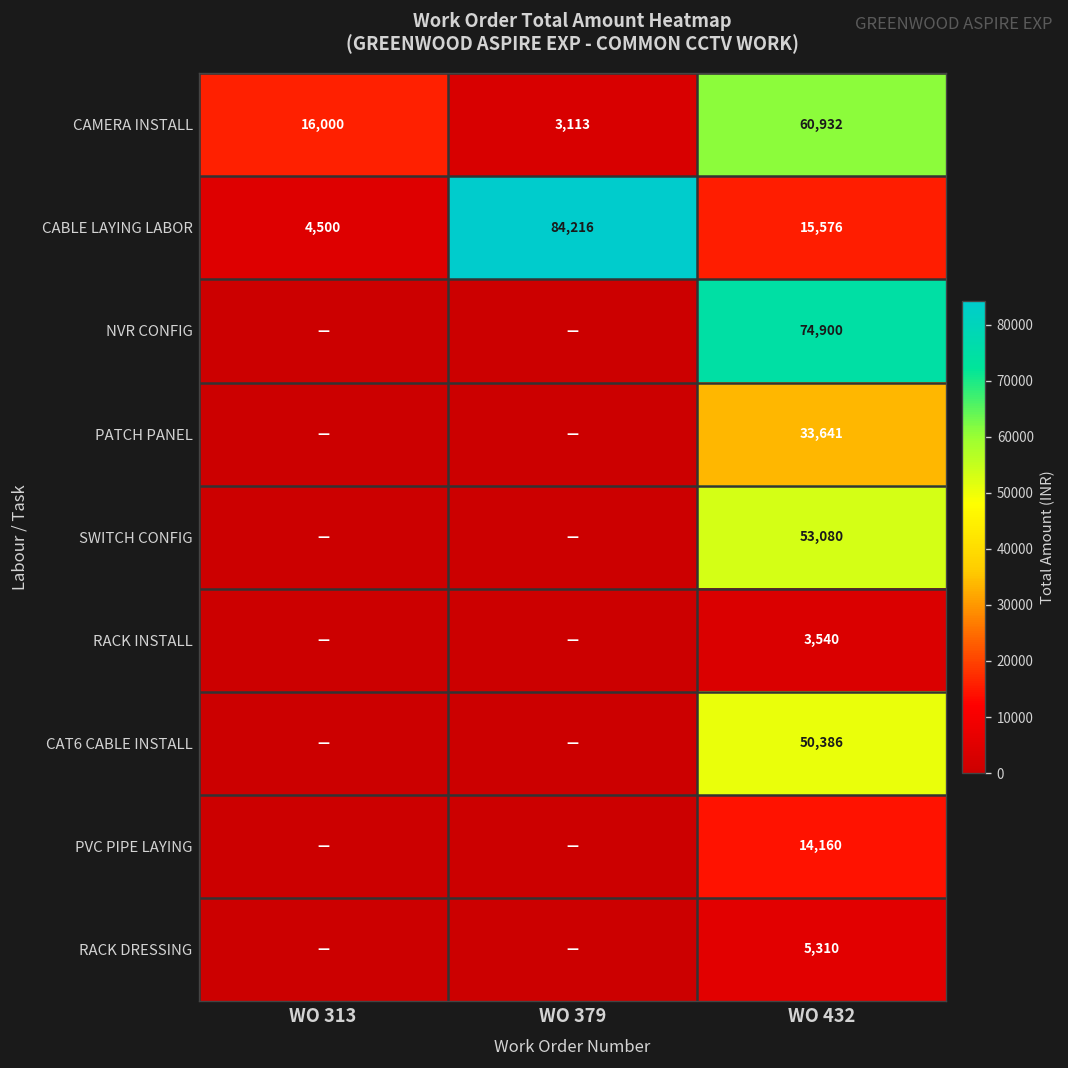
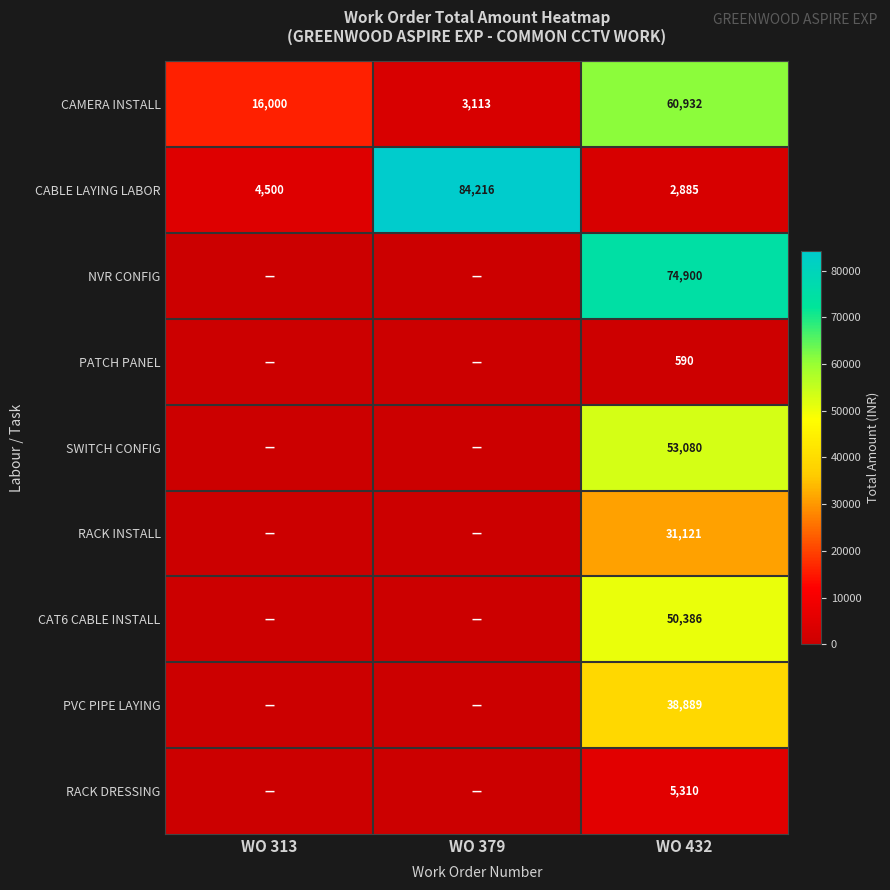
CABLE LAYING LABOR, WO 432: 15,576 -> 2,885
PATCH PANEL, WO 432: 33,641 -> 590
RACK INSTALL, WO 432: 3,540 -> 31,121
PVC PIPE LAYING, WO 432: 14,160 -> 38,889
